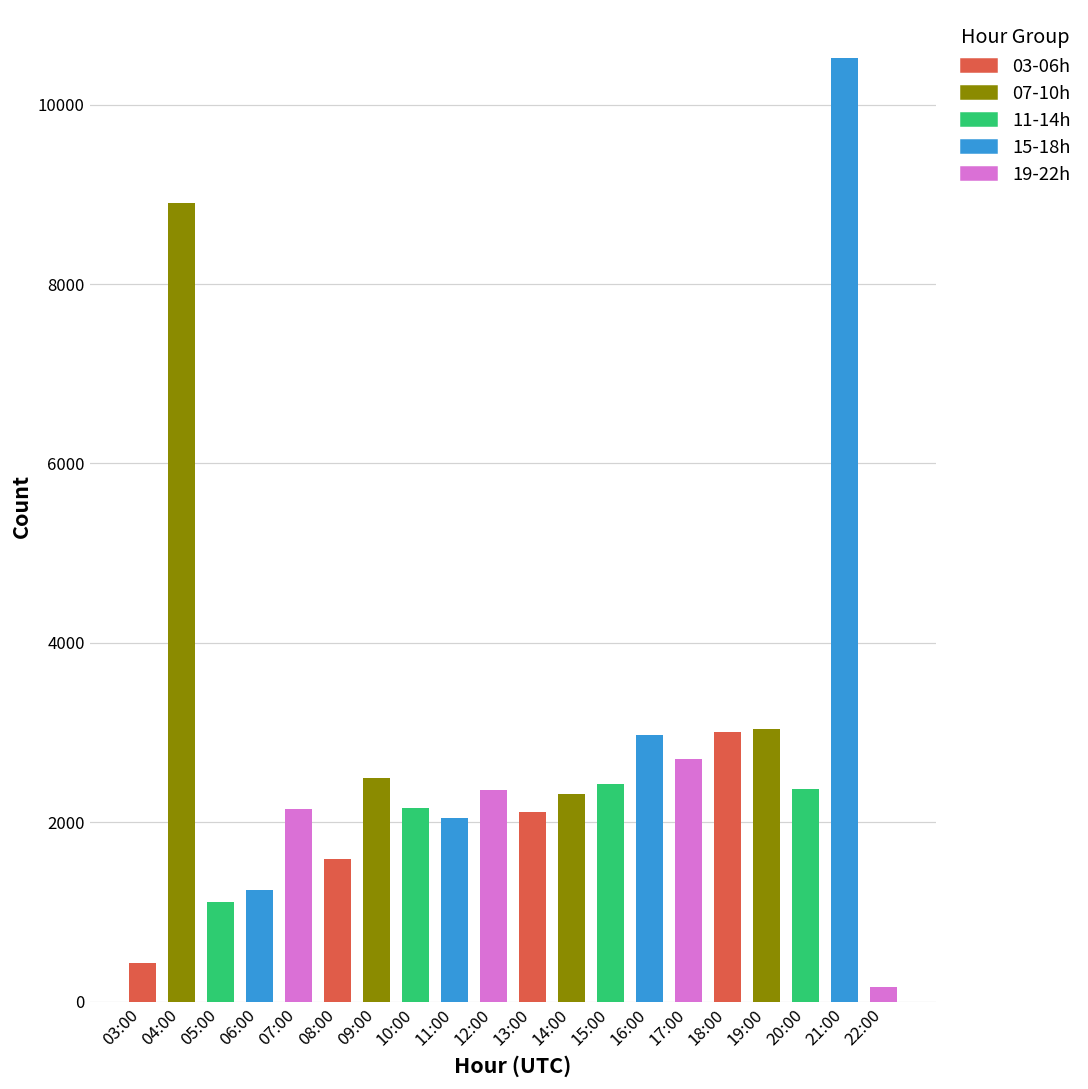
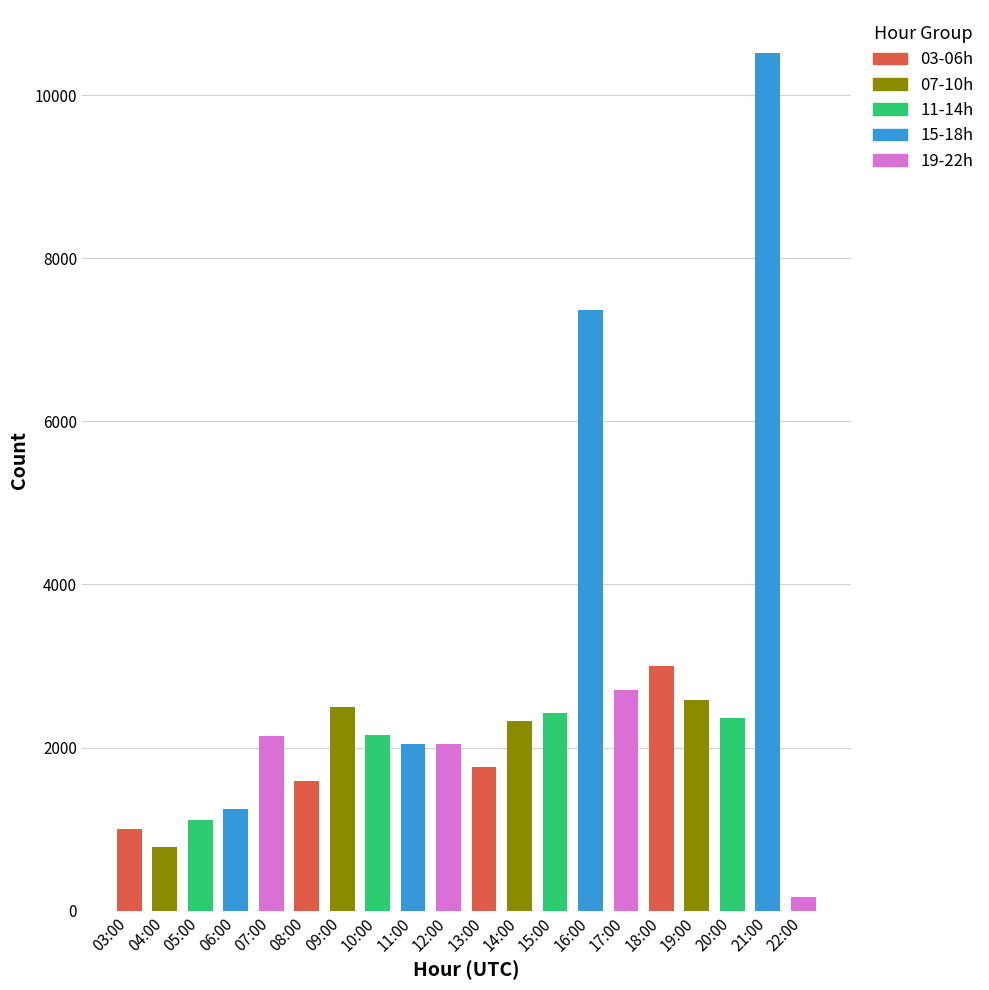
03:00: 400 -> 1000
04:00: 8900 -> 800
12:00: 2400 -> 2000
13:00: 2100 -> 1800
16:00: 3000 -> 7400
19:00: 3000 -> 2600
